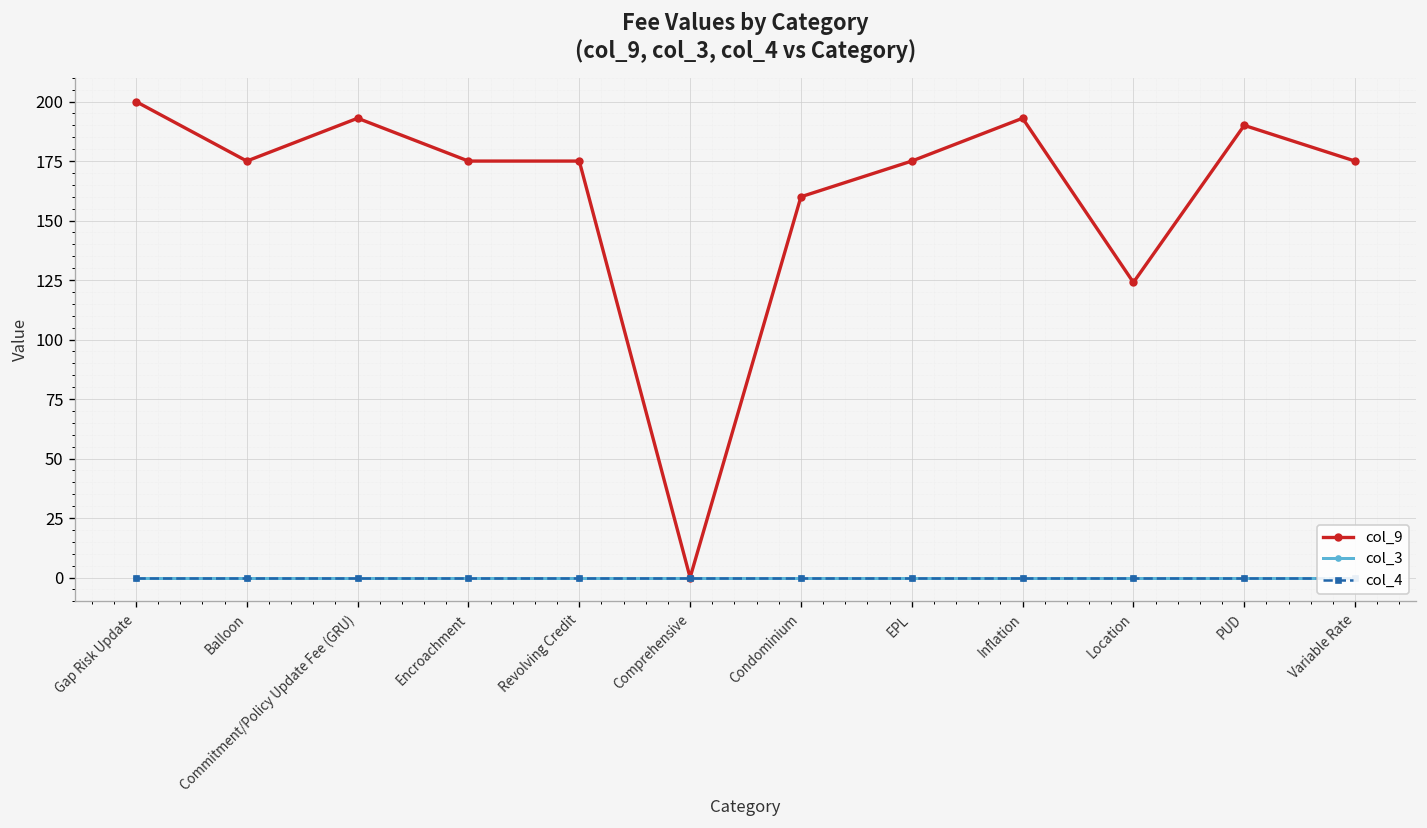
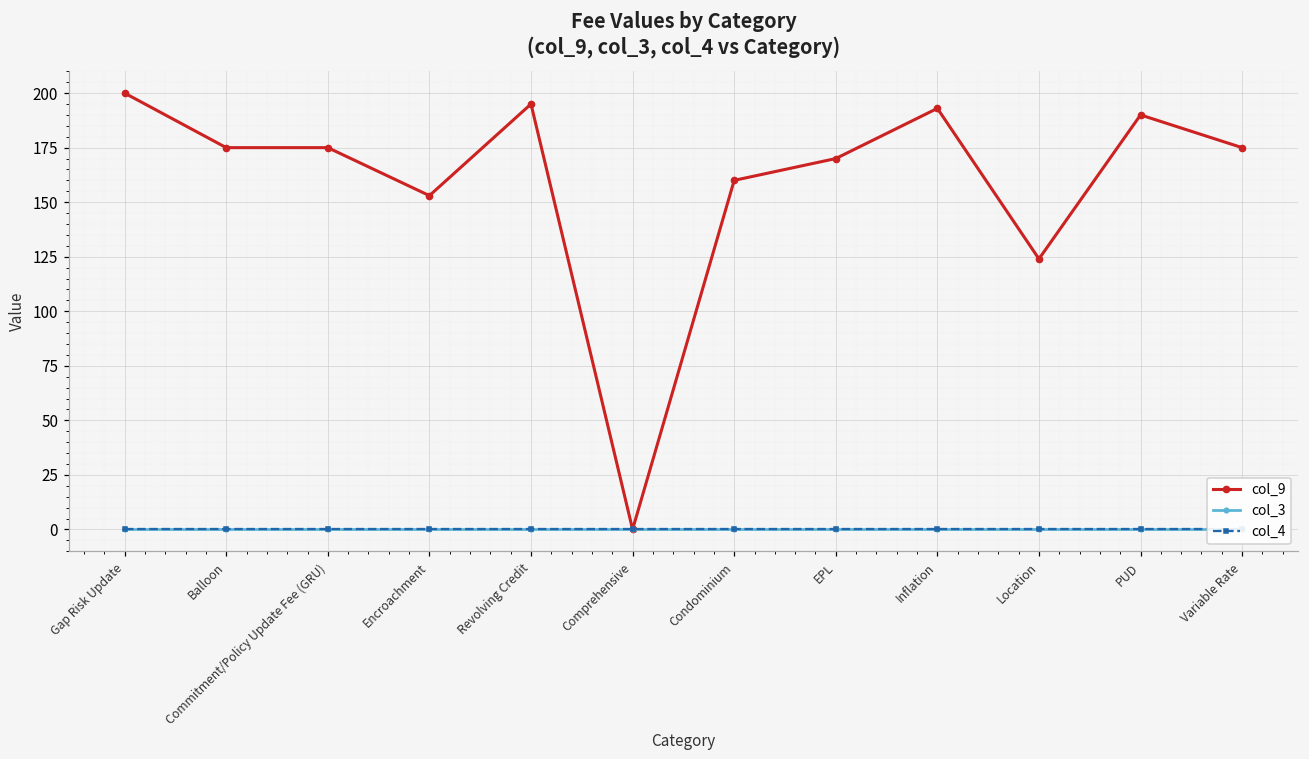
col_9, Commitment/Policy Update Fee (GRU): 193 -> 175
col_9, Encroachment: 175 -> 153
col_9, Revolving Credit: 175 -> 195
col_9, EPL: 175 -> 170
